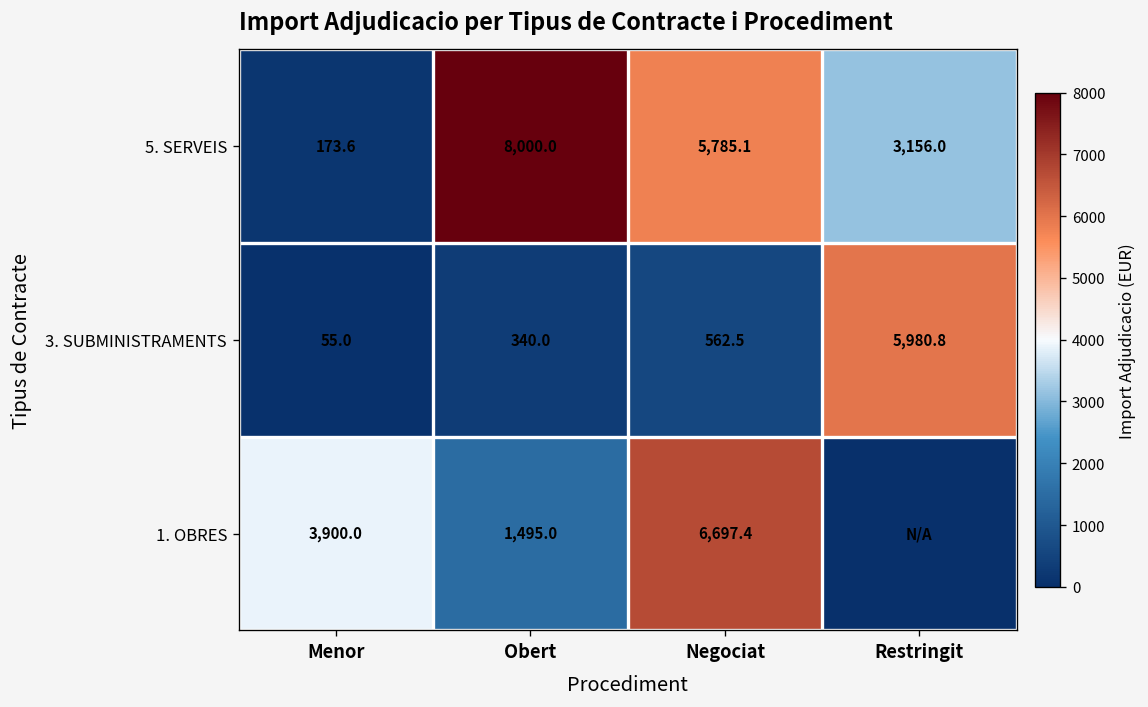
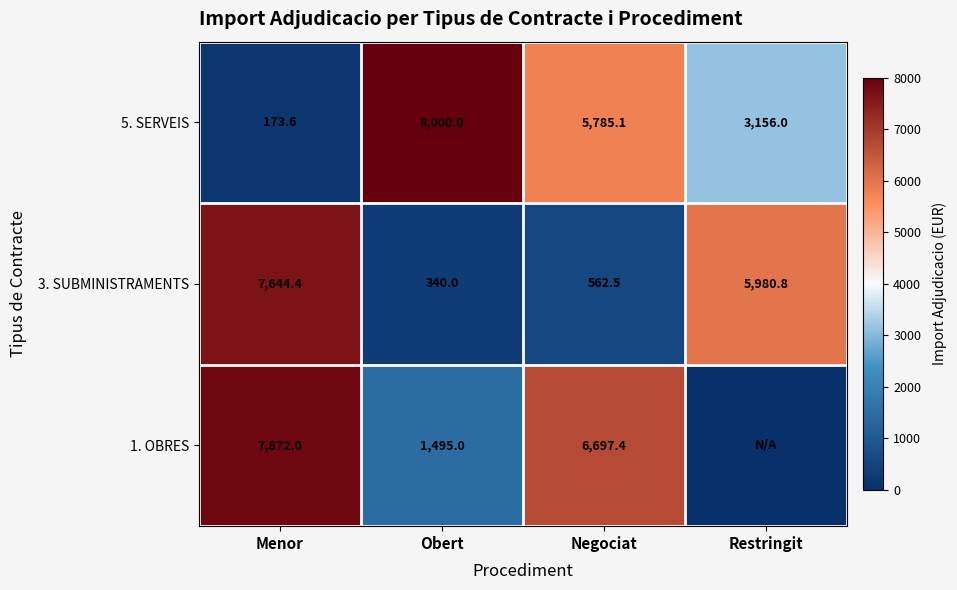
3. SUBMINISTRAMENTS, Menor: 55.0 -> 7,644.4
1. OBRES, Menor: 3,900.0 -> 7,872.0
